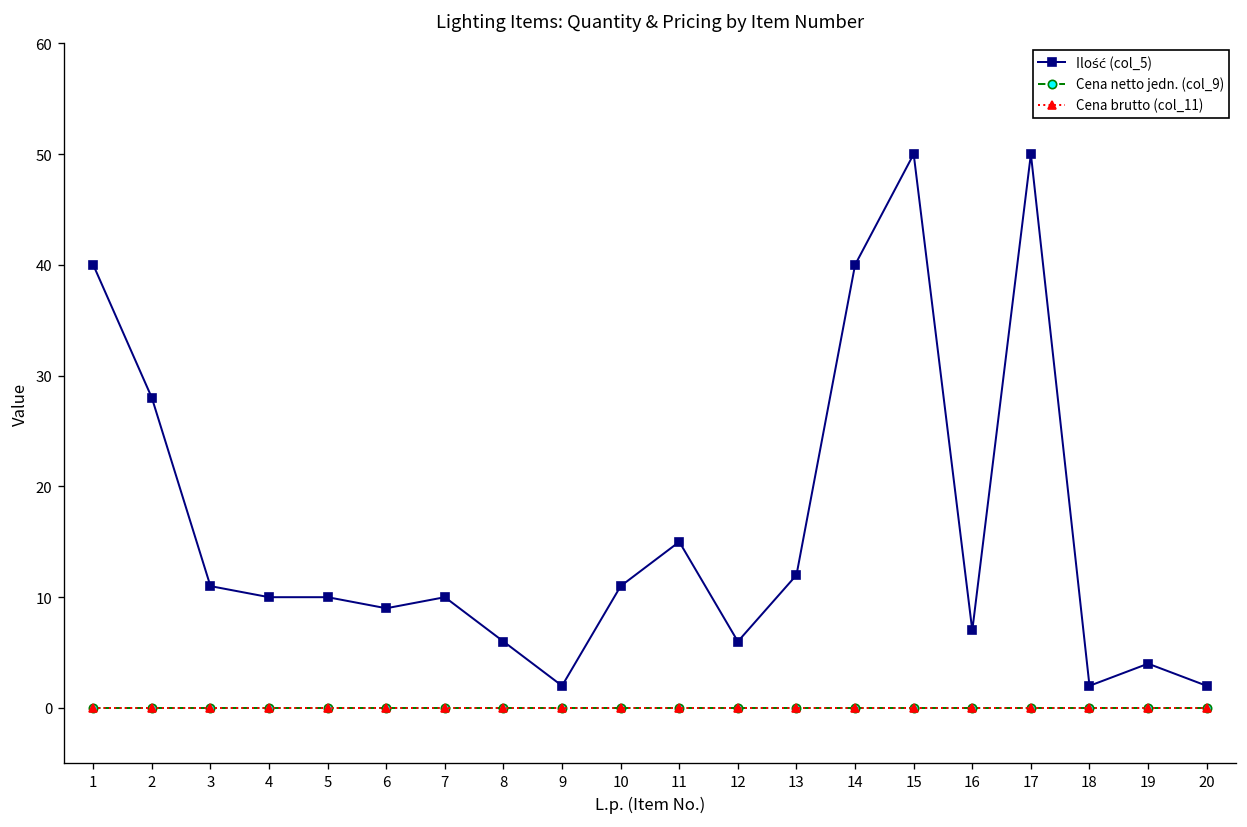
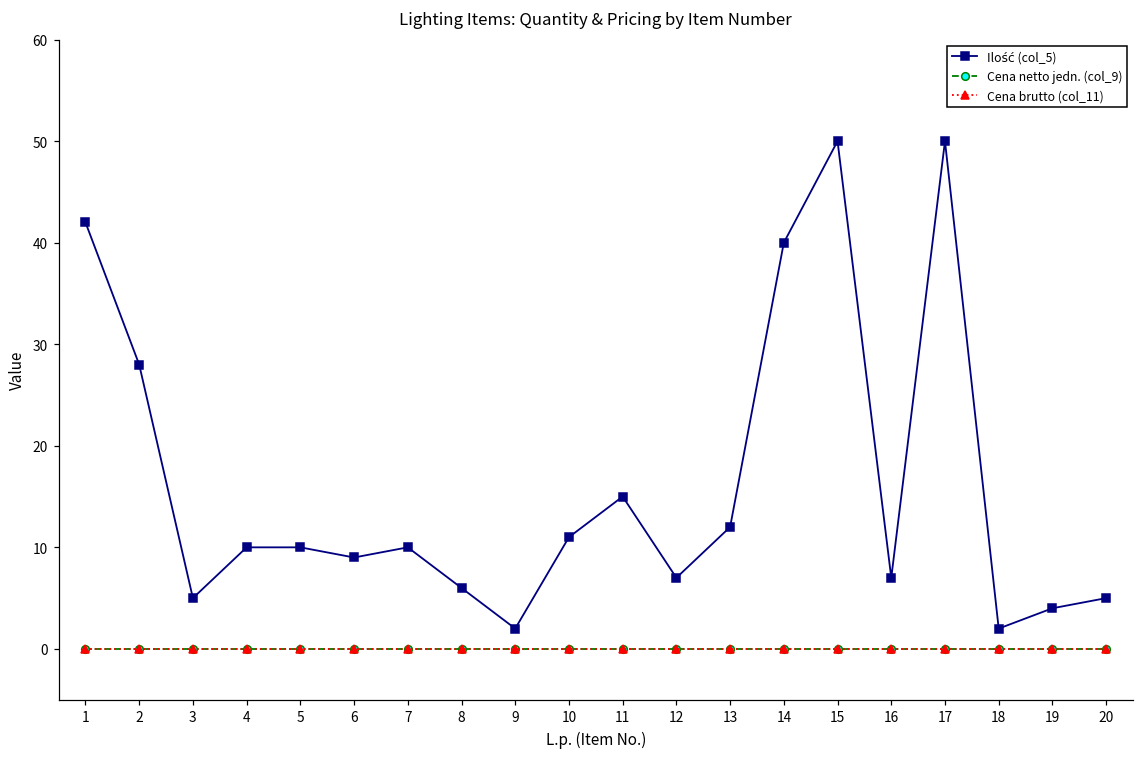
Ilość (col_5), 1: 40 -> 42
Ilość (col_5), 3: 11 -> 5
Ilość (col_5), 12: 6 -> 7
Ilość (col_5), 20: 2 -> 5
